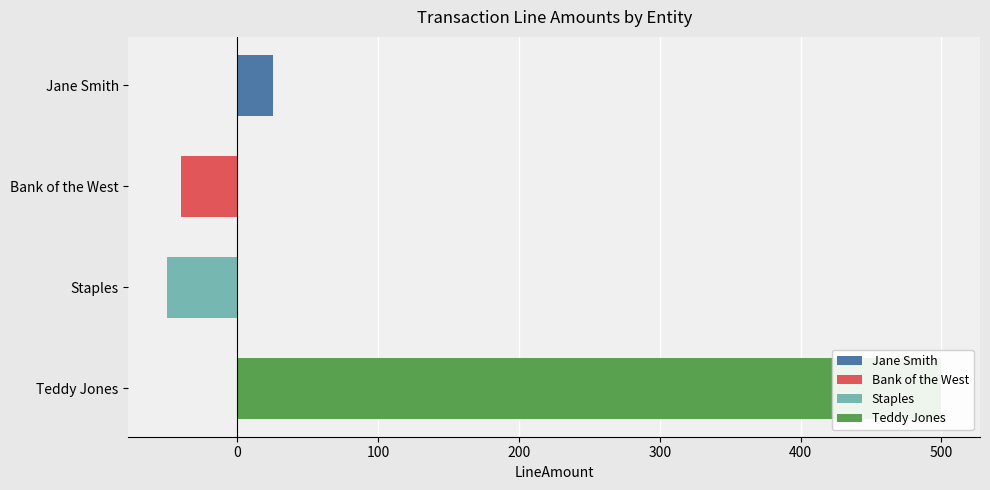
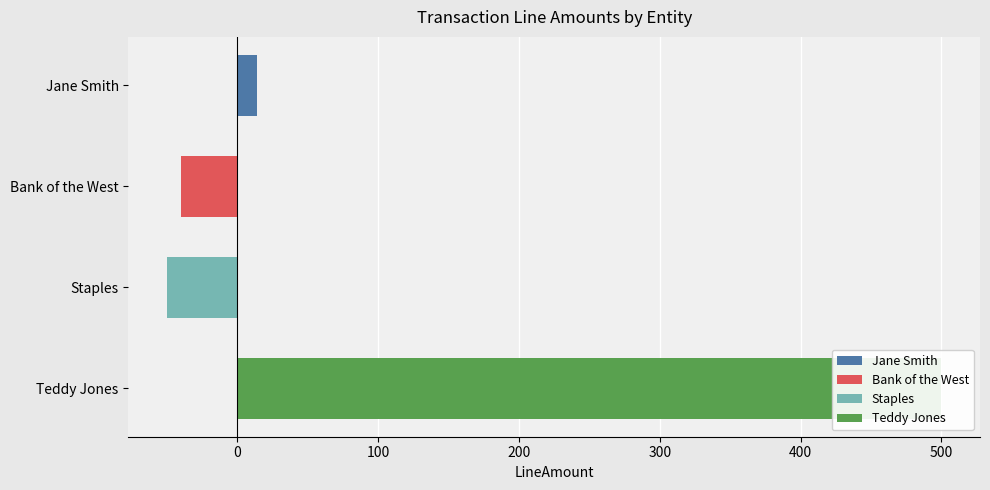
Jane Smith: 25 -> 14
